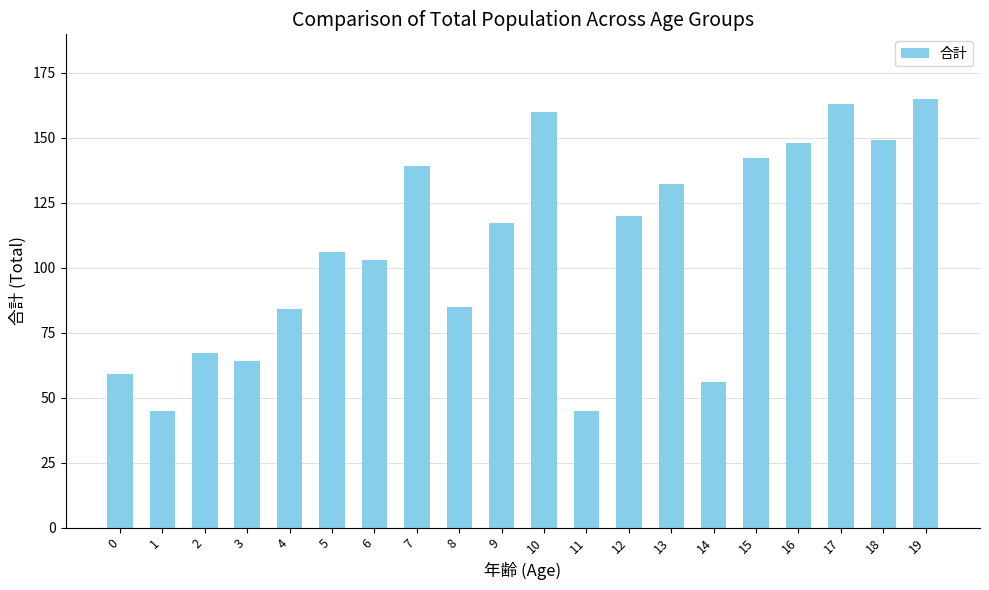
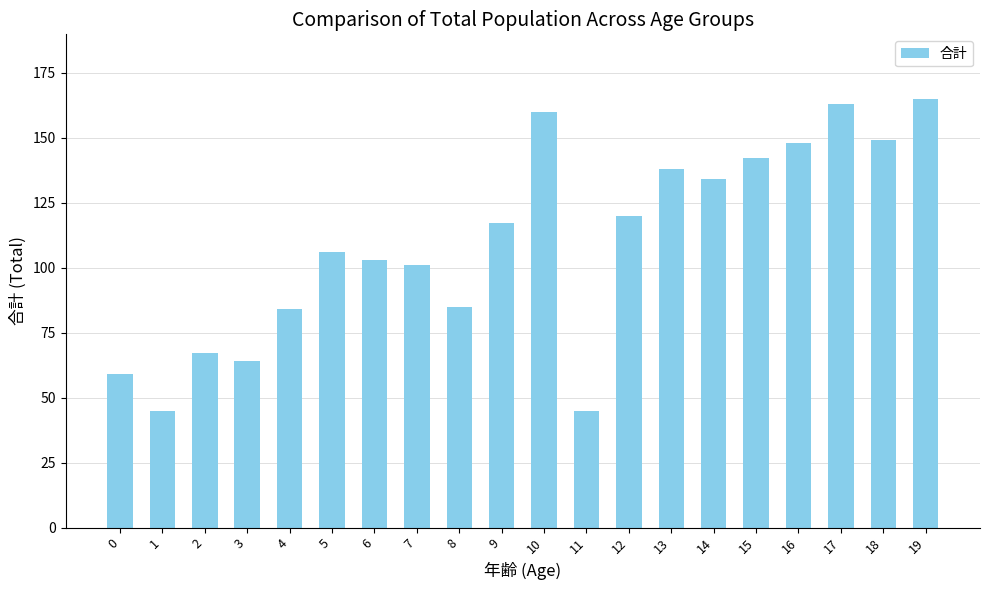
7: 139 -> 101
13: 132 -> 138
14: 56 -> 134
